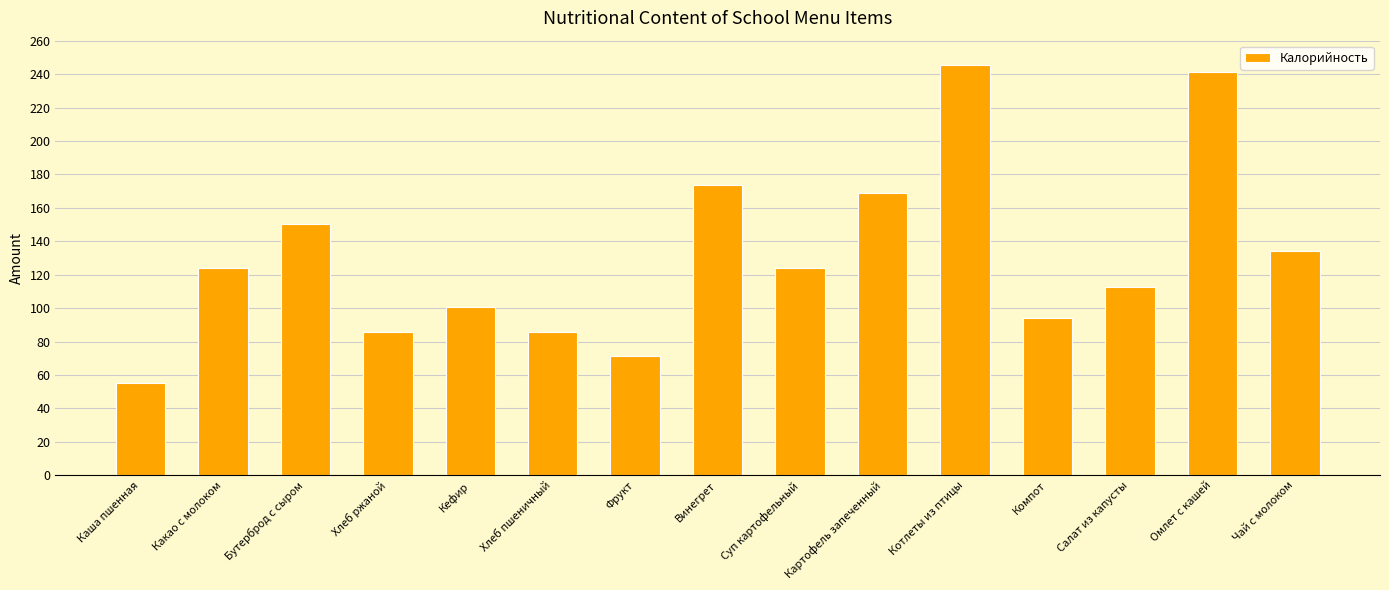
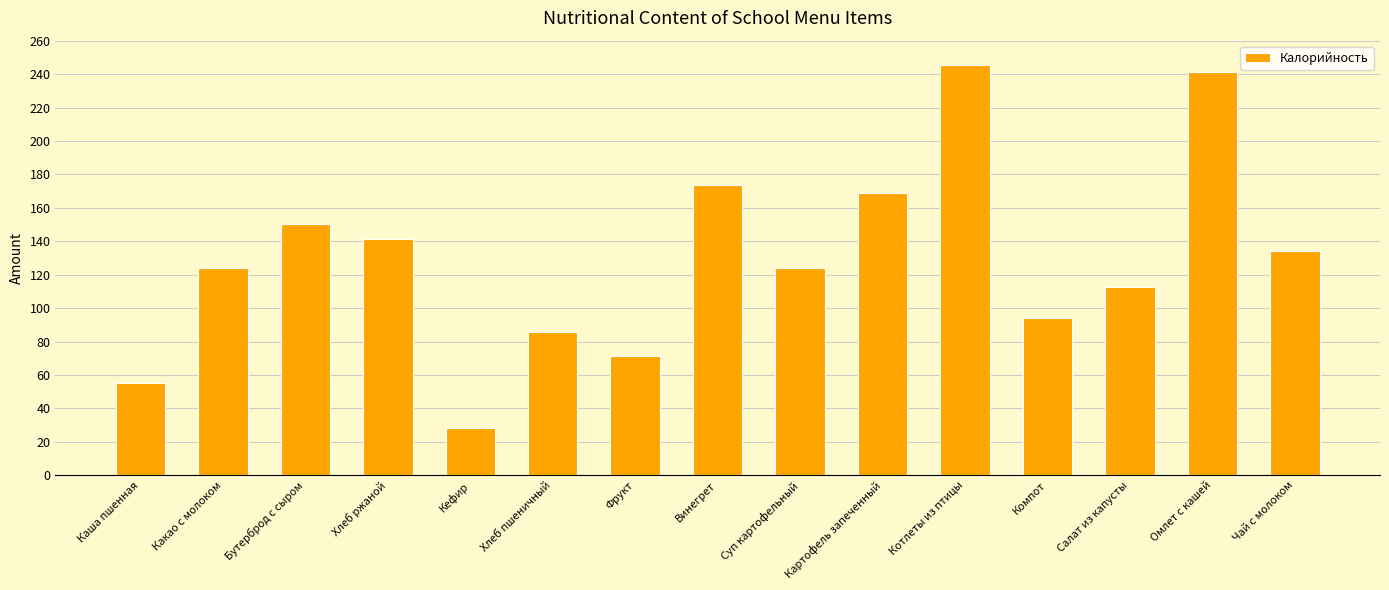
Хлеб ржаной: 86 -> 141
Кефир: 101 -> 28
